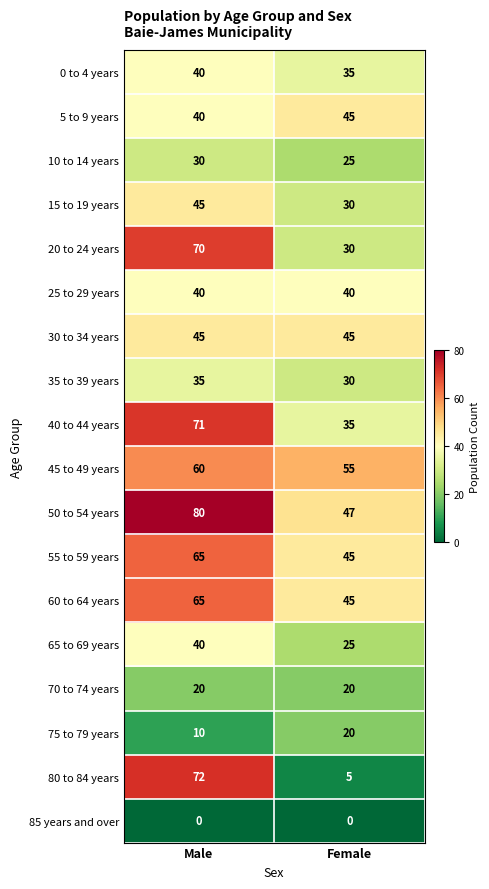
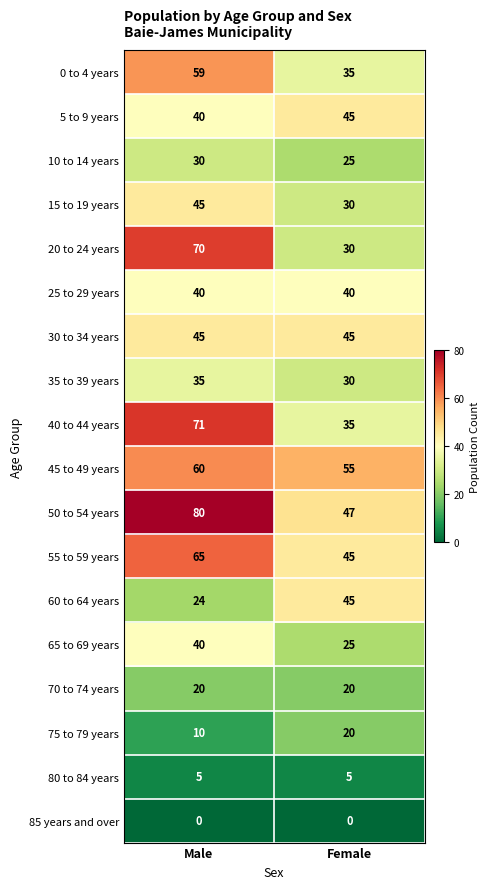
0 to 4 years, Male: 40 -> 59
60 to 64 years, Male: 65 -> 24
80 to 84 years, Male: 72 -> 5
